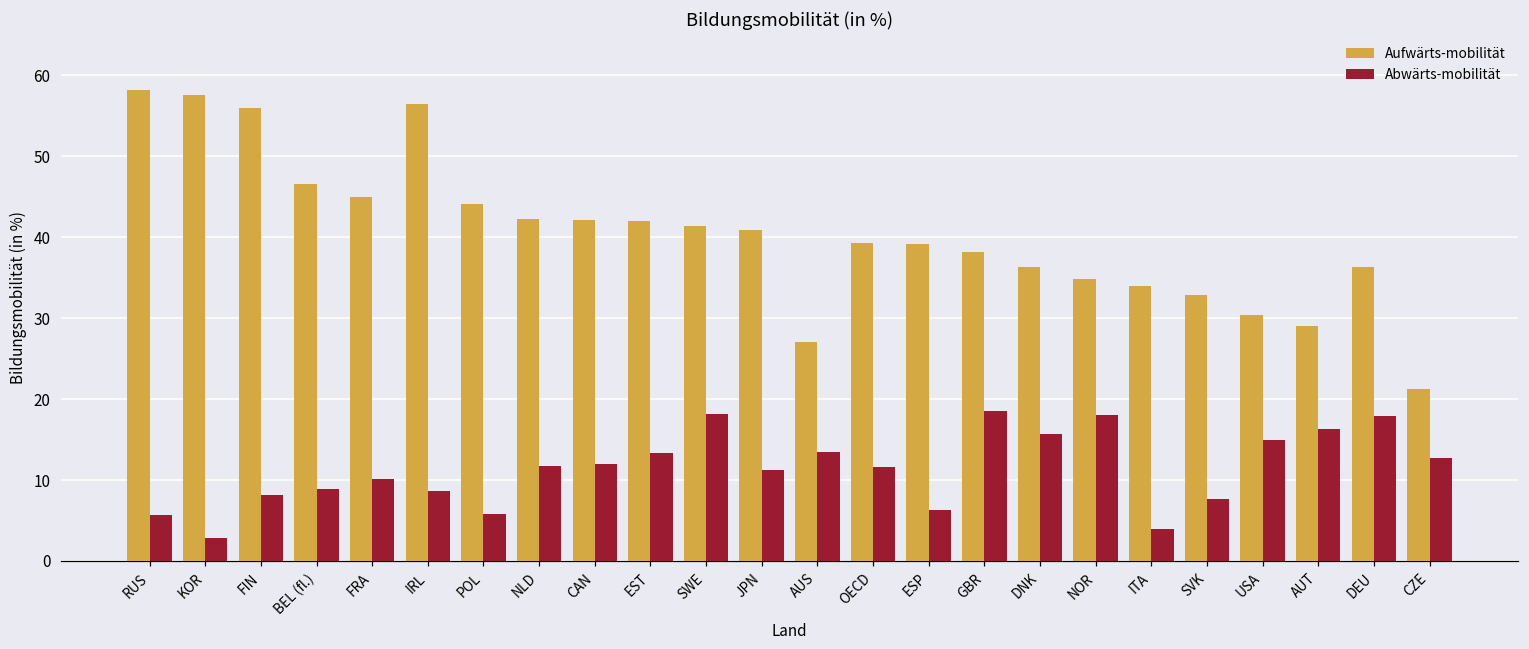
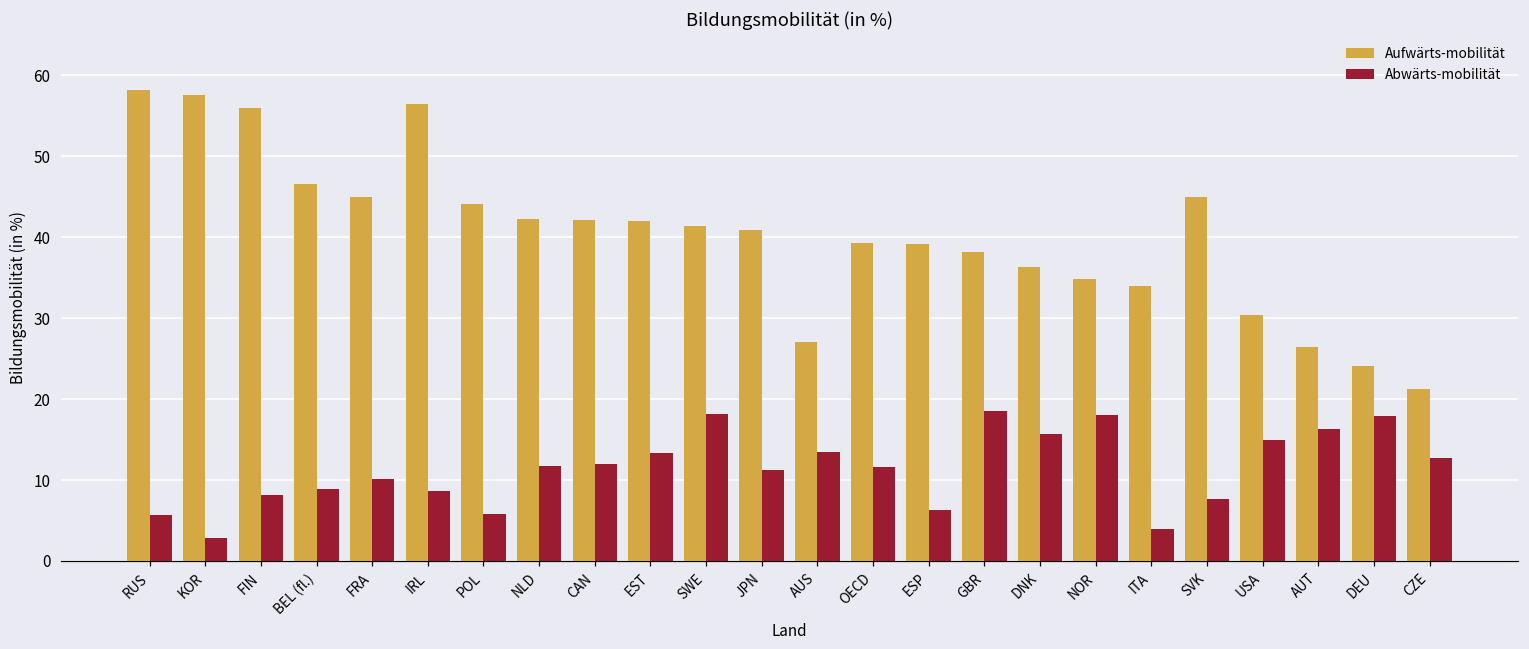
Aufwärts-mobilität, SVK: 33 -> 45
Aufwärts-mobilität, AUT: 29 -> 26
Aufwärts-mobilität, DEU: 36 -> 24
